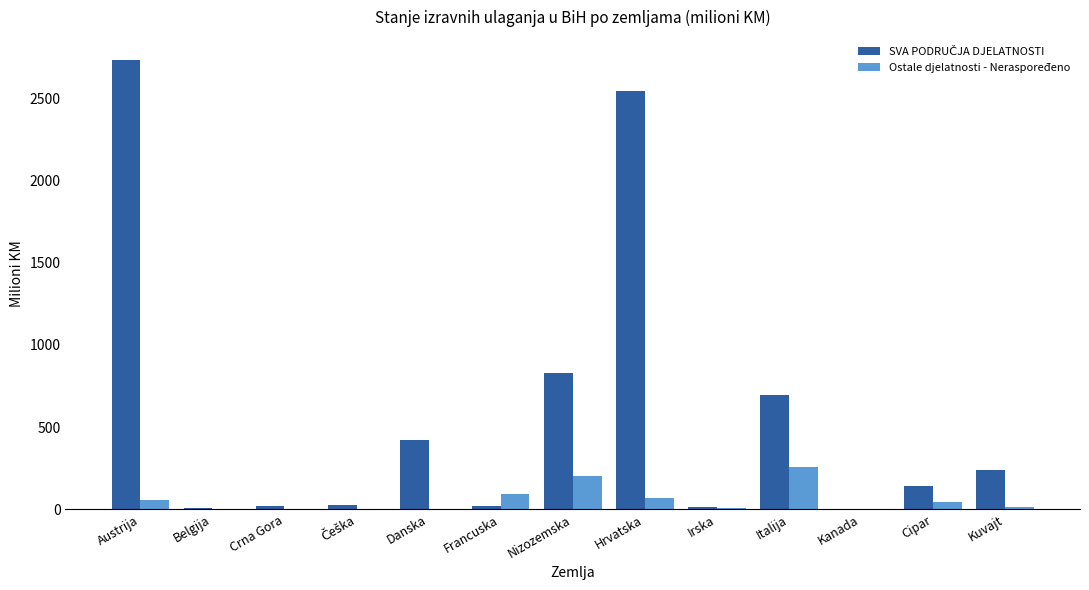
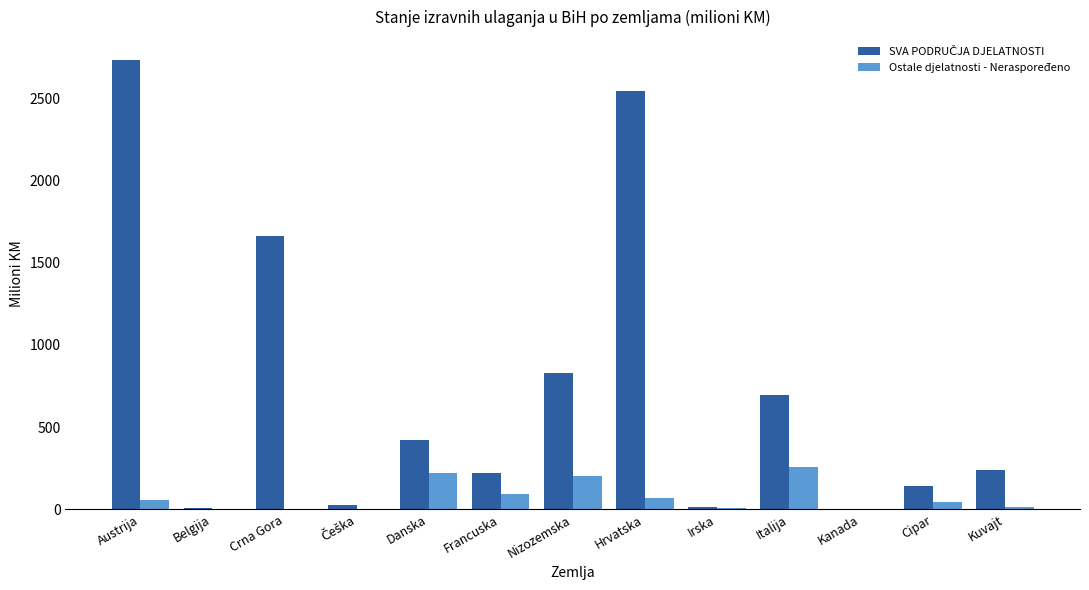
SVA PODRUČJA DJELATNOSTI, Crna Gora: 20 -> 1660
Ostale djelatnosti - Neraspoređeno, Danska: 10 -> 220
SVA PODRUČJA DJELATNOSTI, Francuska: 20 -> 220
